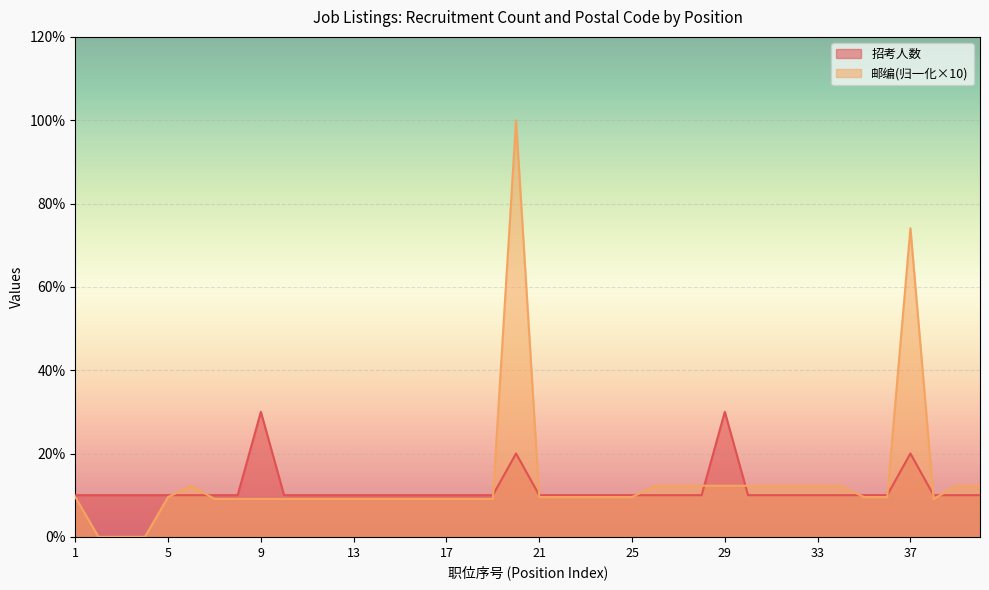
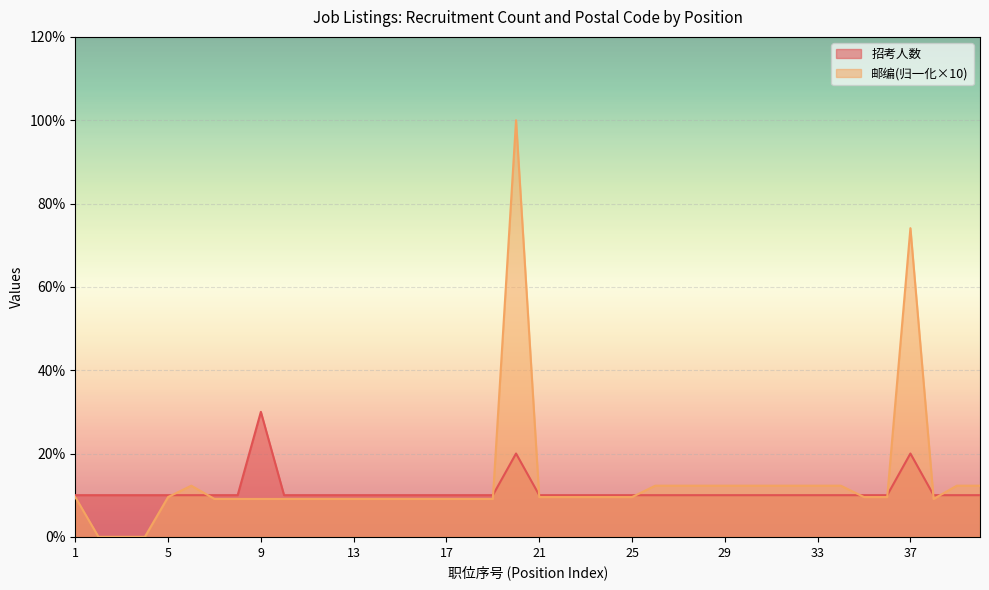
招考人数, 29: 30% -> 10%
